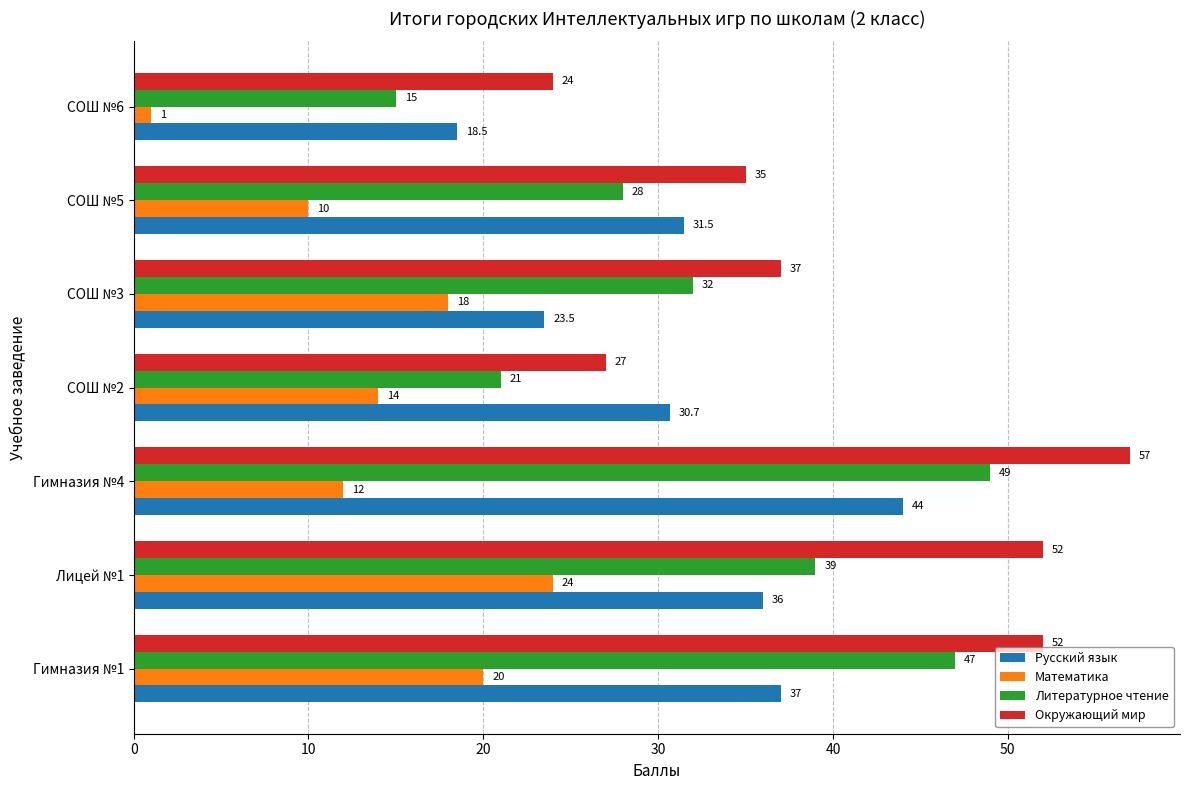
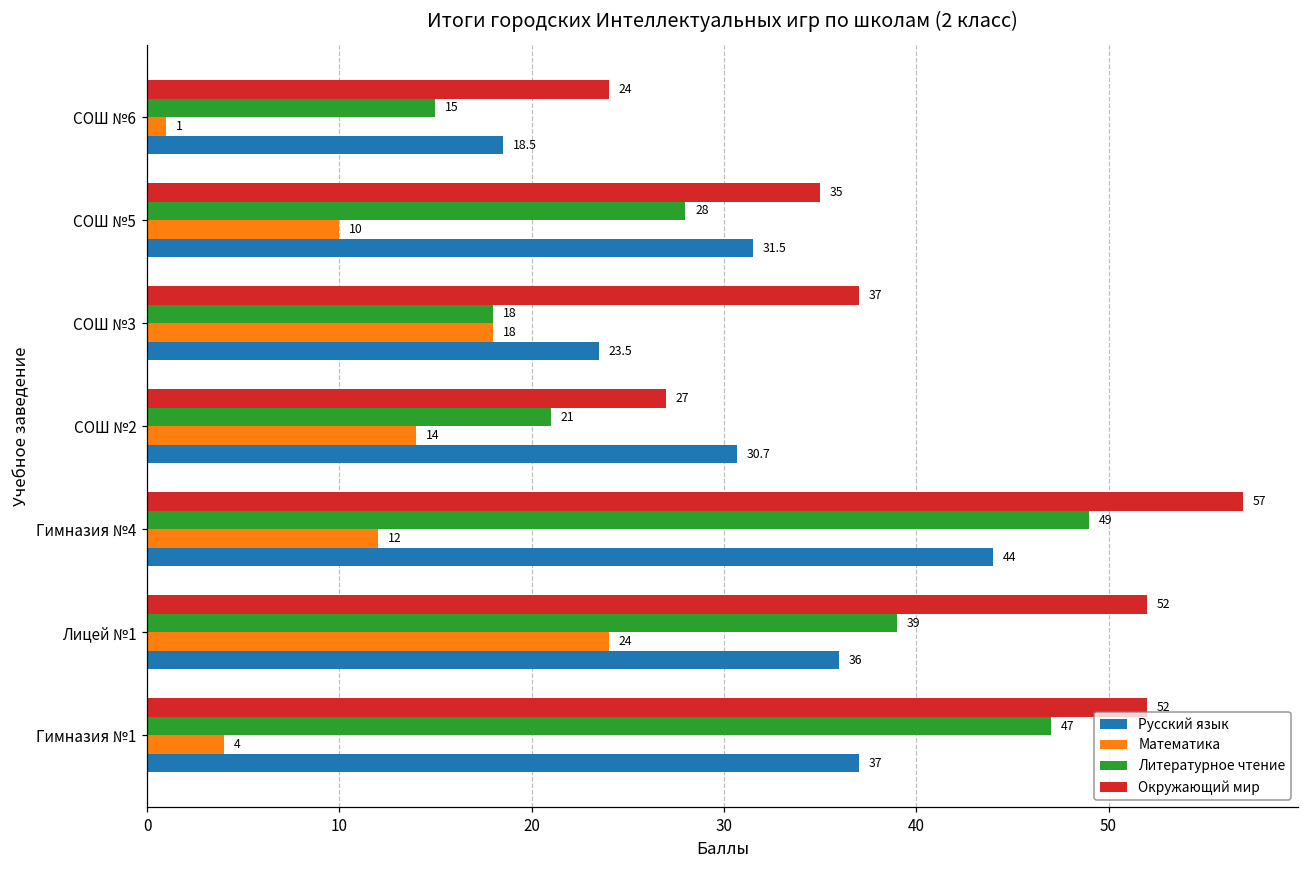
Литературное чтение, СОШ №3: 32 -> 18
Математика, Гимназия №1: 20 -> 4
